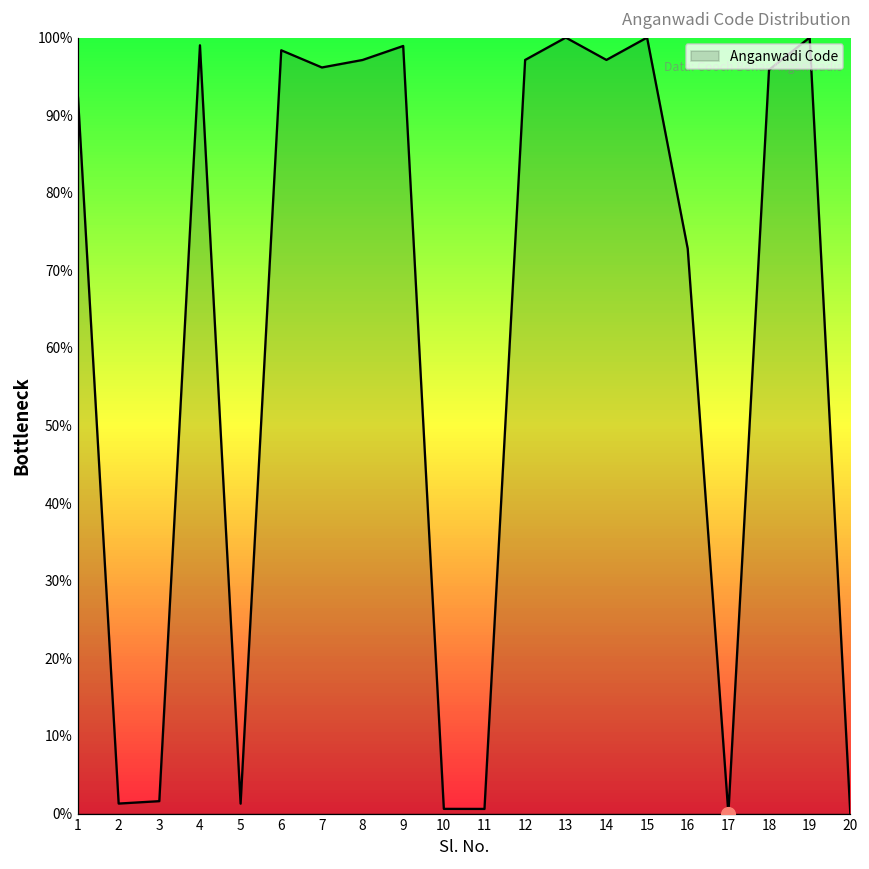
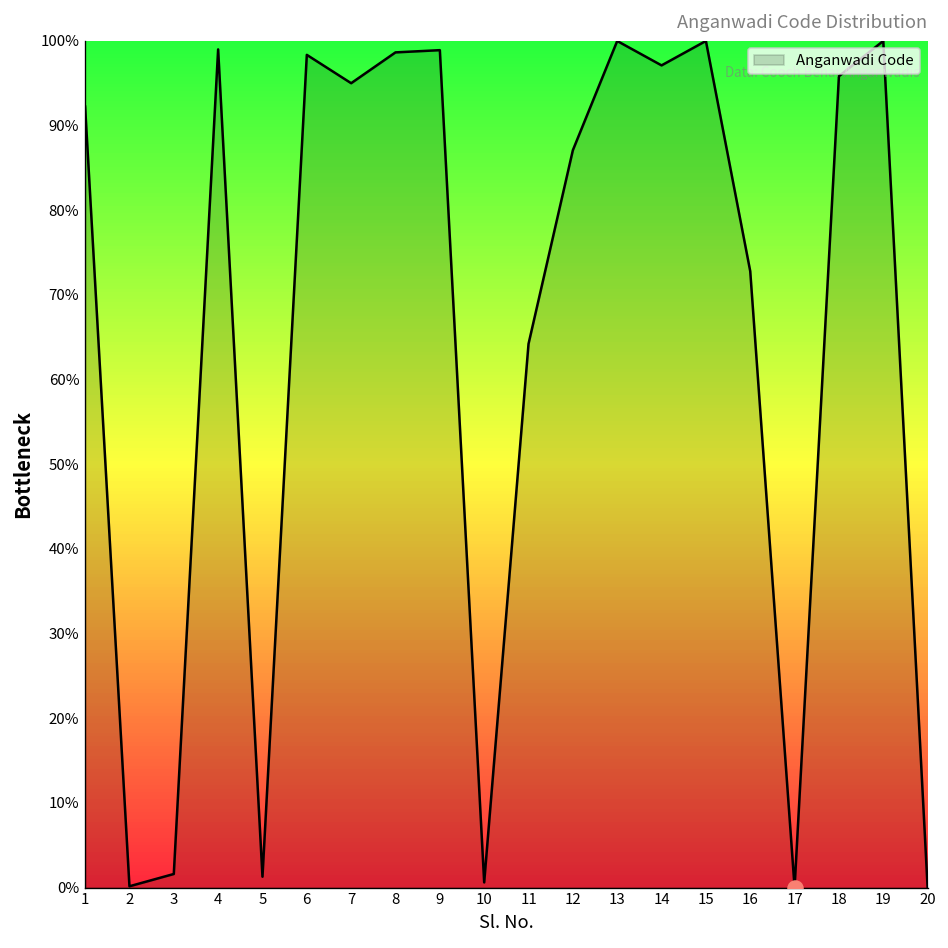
Anganwadi Code, 2: 1% -> 0%
Anganwadi Code, 7: 96% -> 95%
Anganwadi Code, 8: 97% -> 99%
Anganwadi Code, 11: 1% -> 64%
Anganwadi Code, 12: 97% -> 87%
